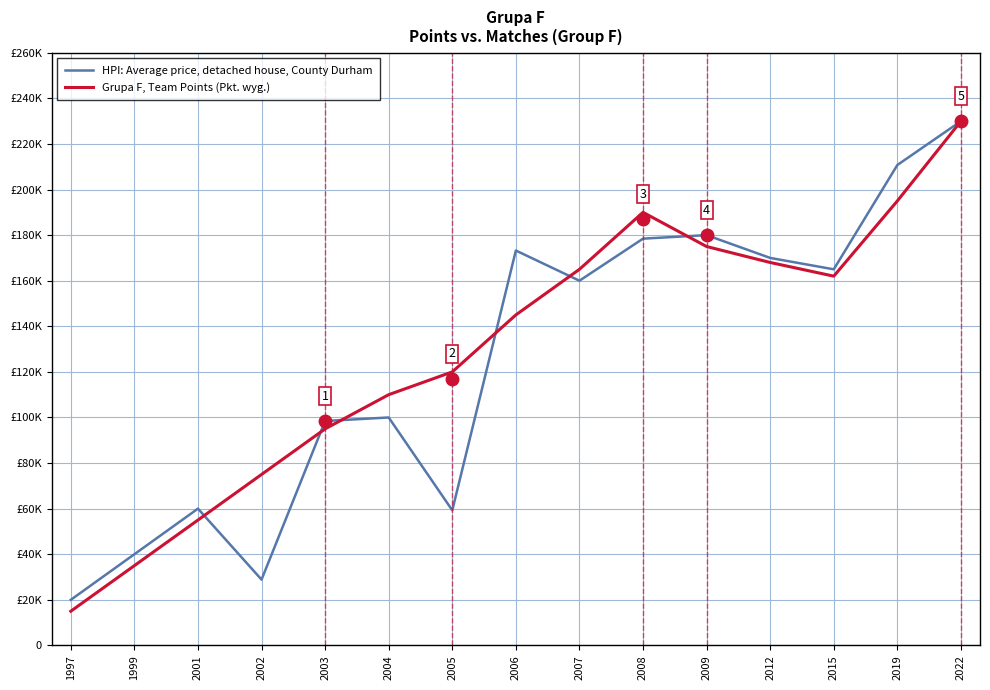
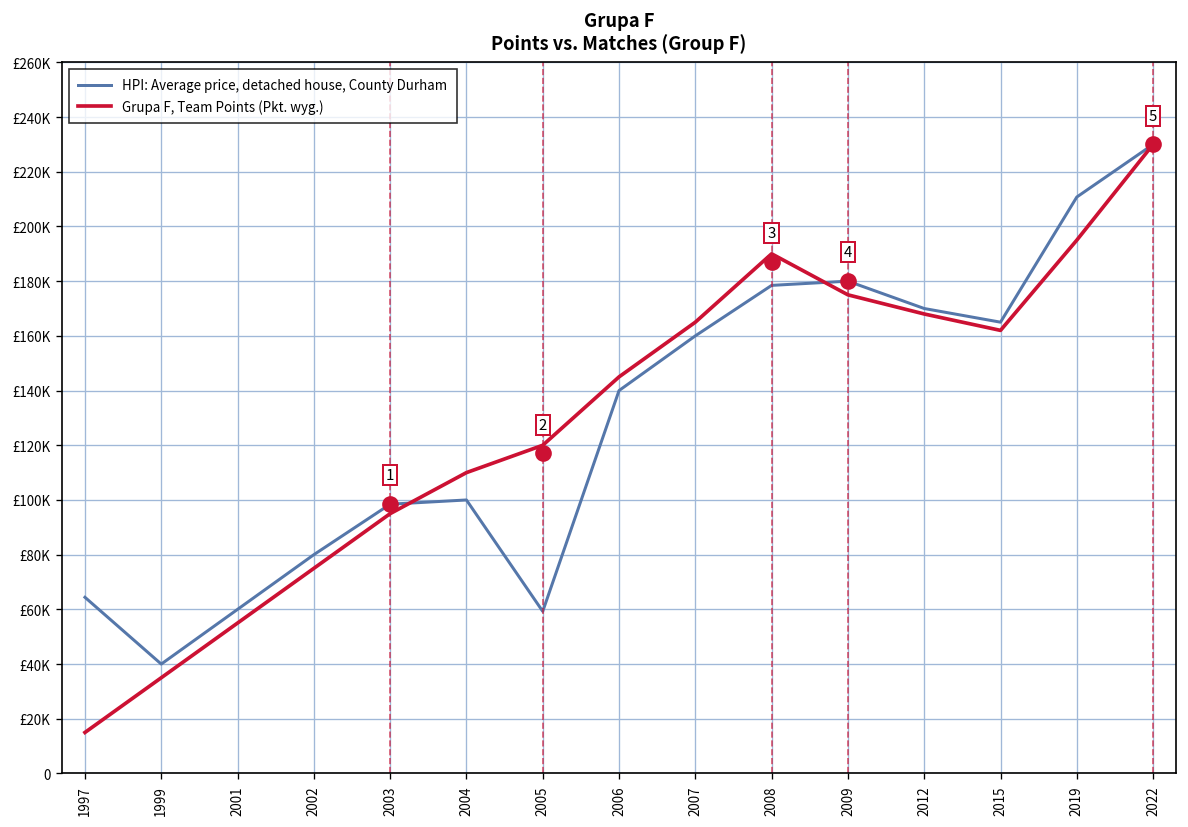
HPI: Average price, detached house, County Durham, 1997: £20000 -> £64000
HPI: Average price, detached house, County Durham, 2002: £29000 -> £80000
HPI: Average price, detached house, County Durham, 2006: £173000 -> £140000
